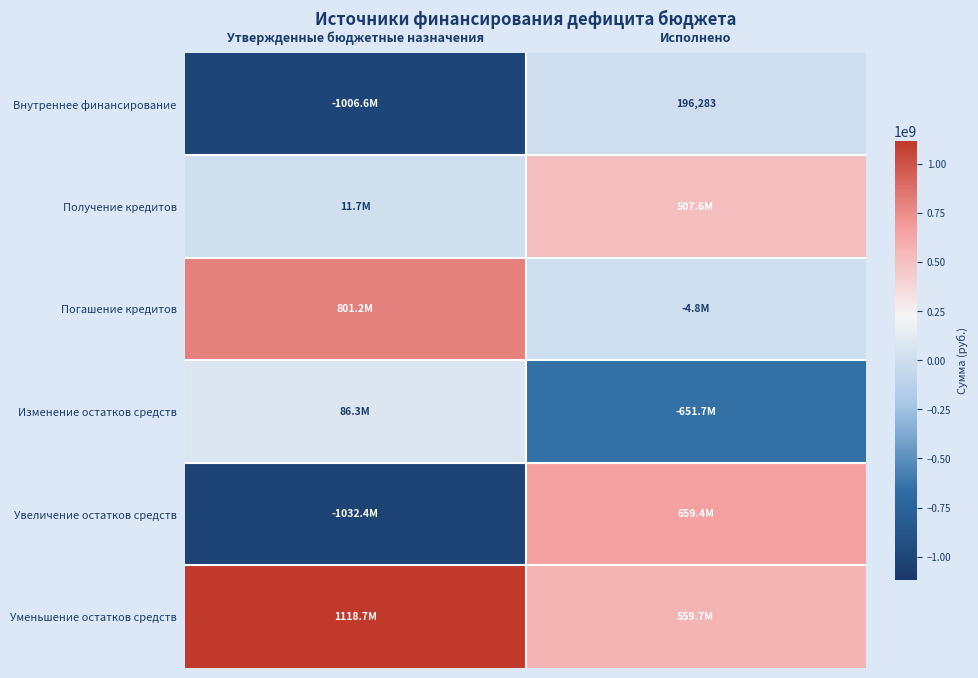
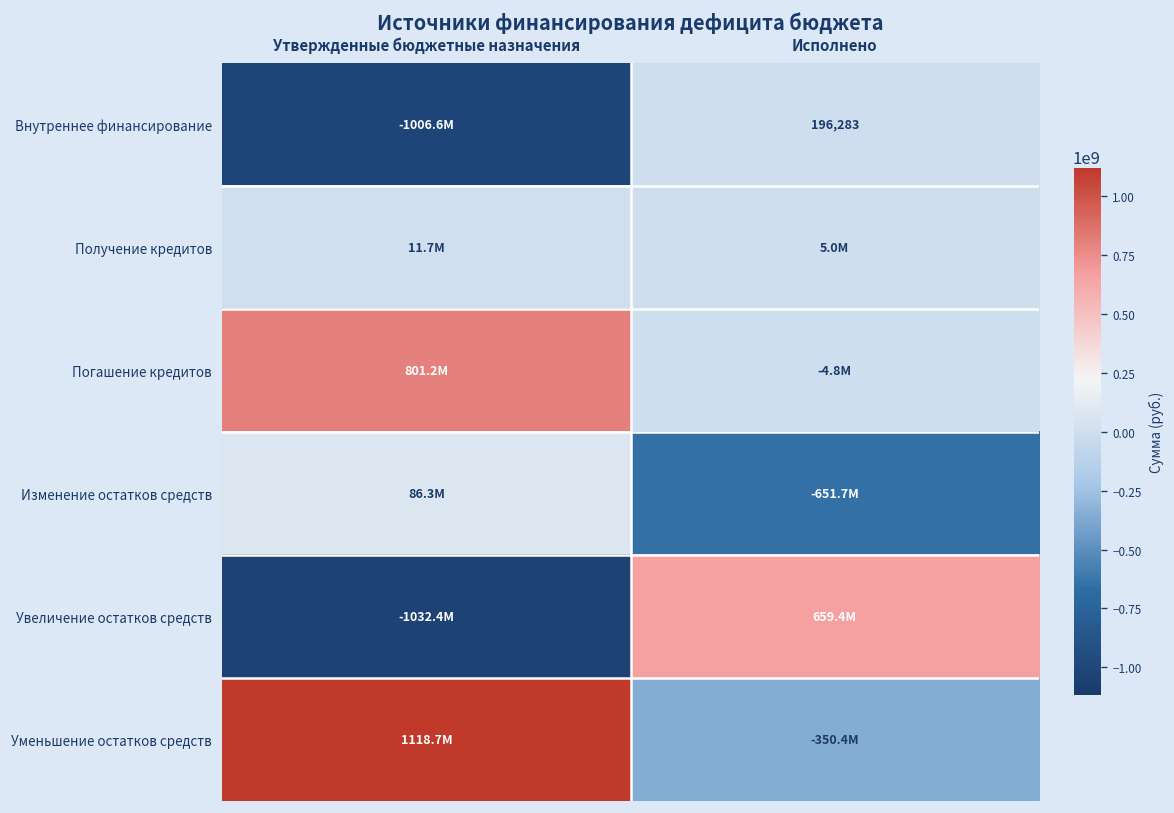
Получение кредитов, Исполнено: 507.6M -> 5.0M
Уменьшение остатков средств, Исполнено: 559.7M -> -350.4M
